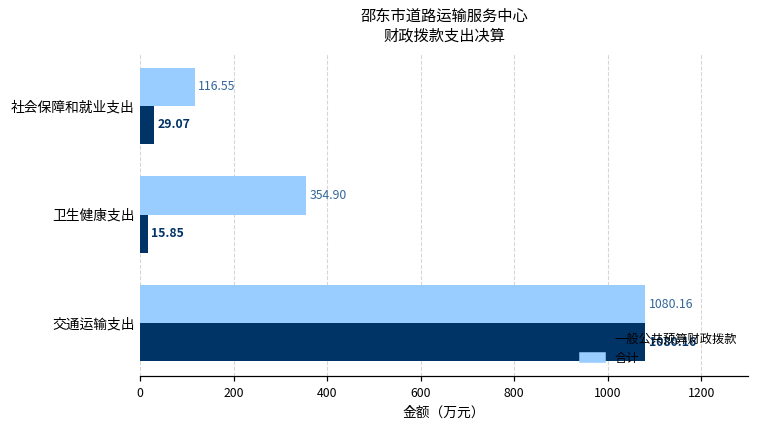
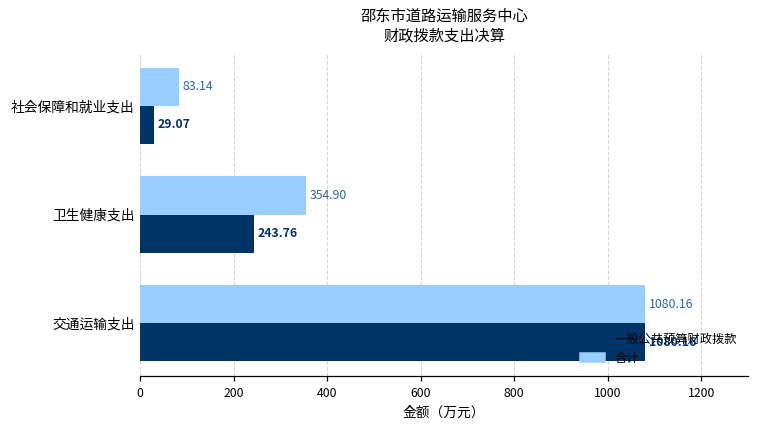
合计, 社会保障和就业支出: 116.55 -> 83.14
一般公共预算财政拨款, 卫生健康支出: 15.85 -> 243.76
